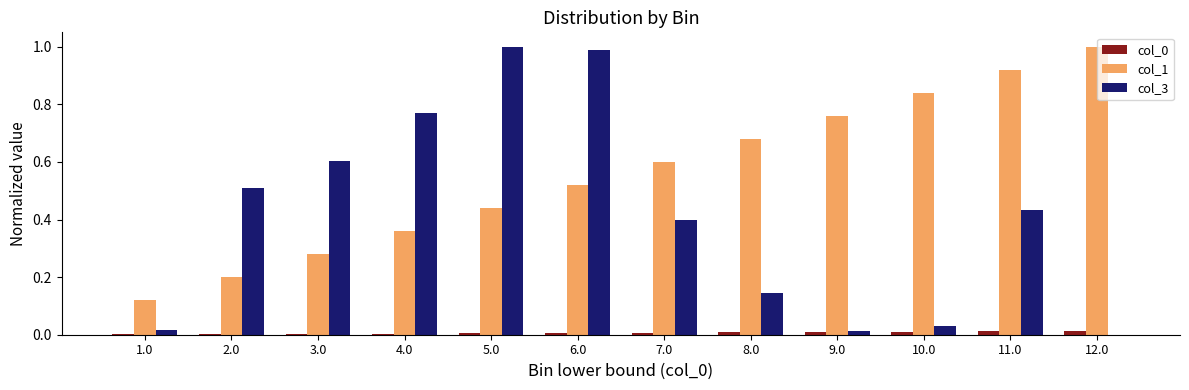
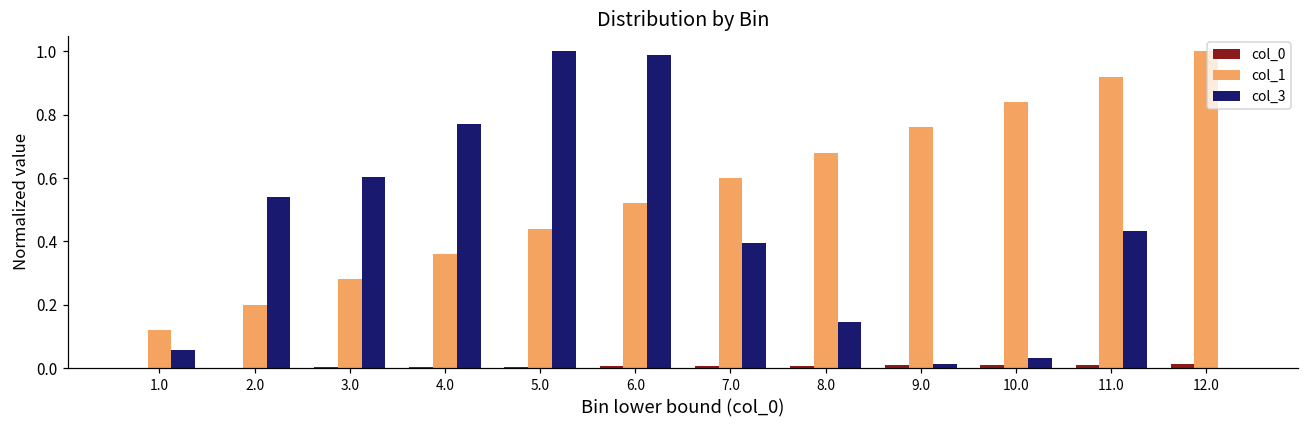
col_3, 1.0: 0.02 -> 0.06
col_3, 2.0: 0.51 -> 0.54
